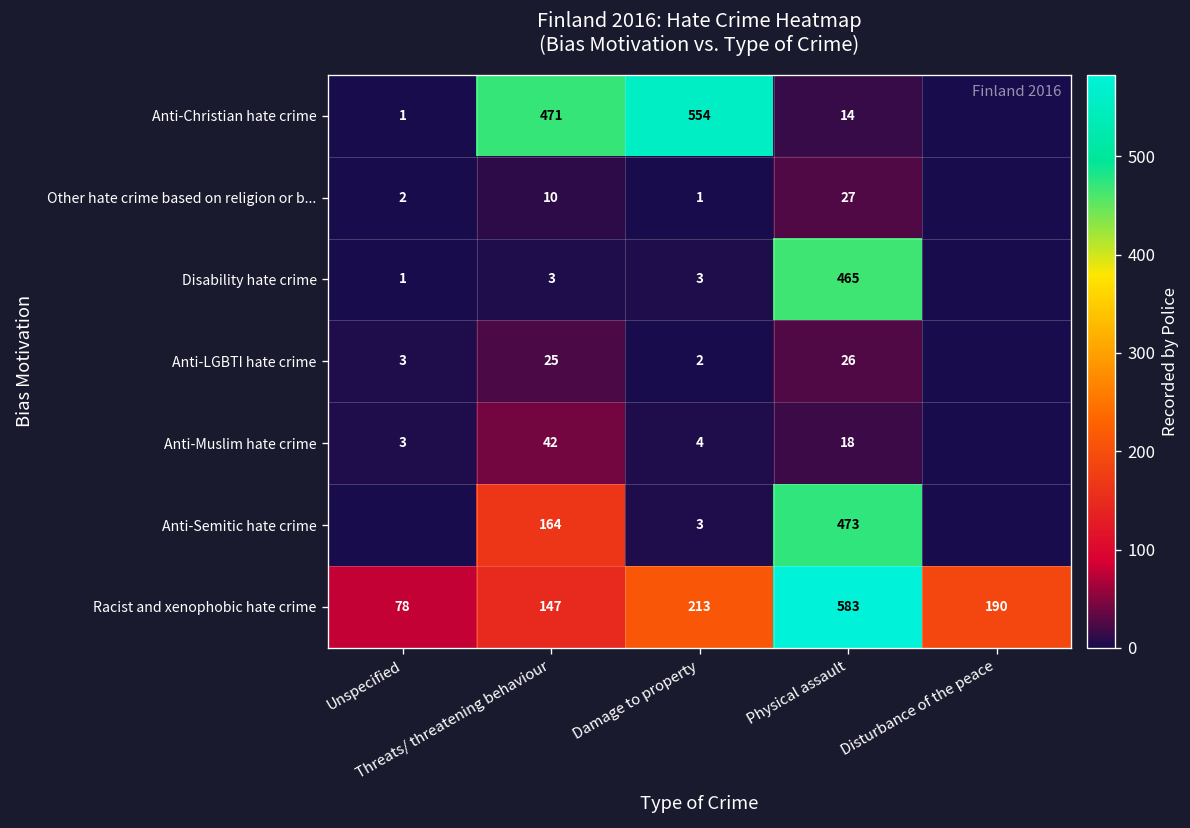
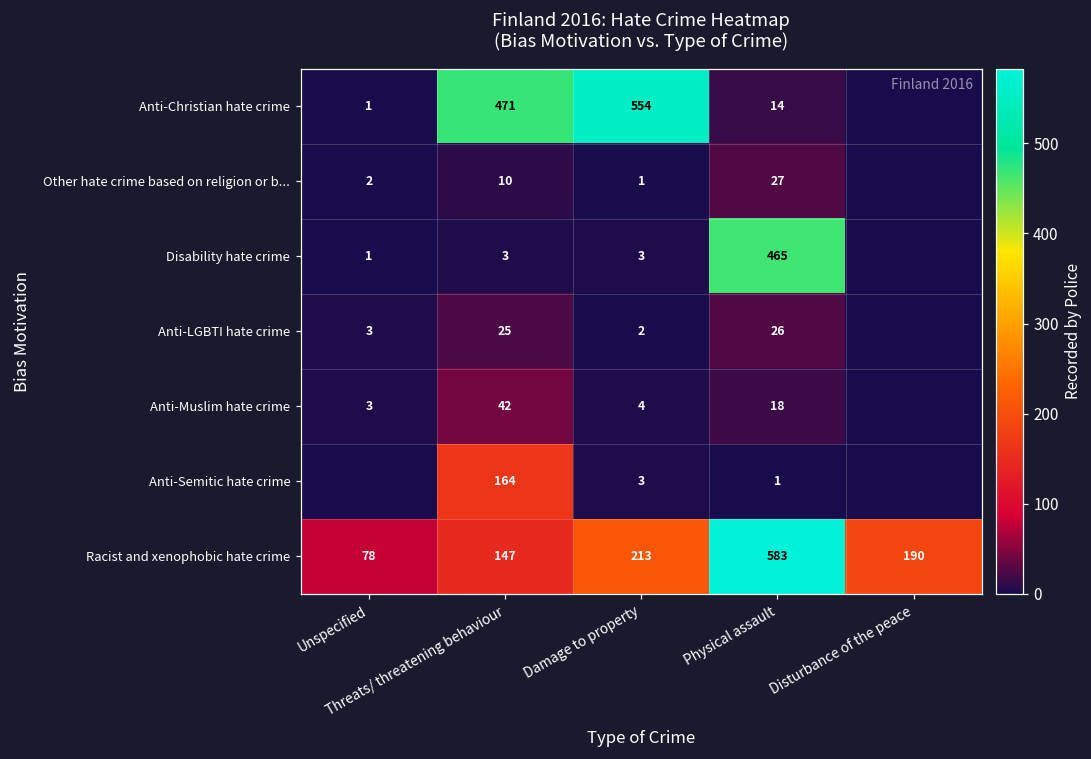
Anti-Semitic hate crime, Physical assault: 473 -> 1
